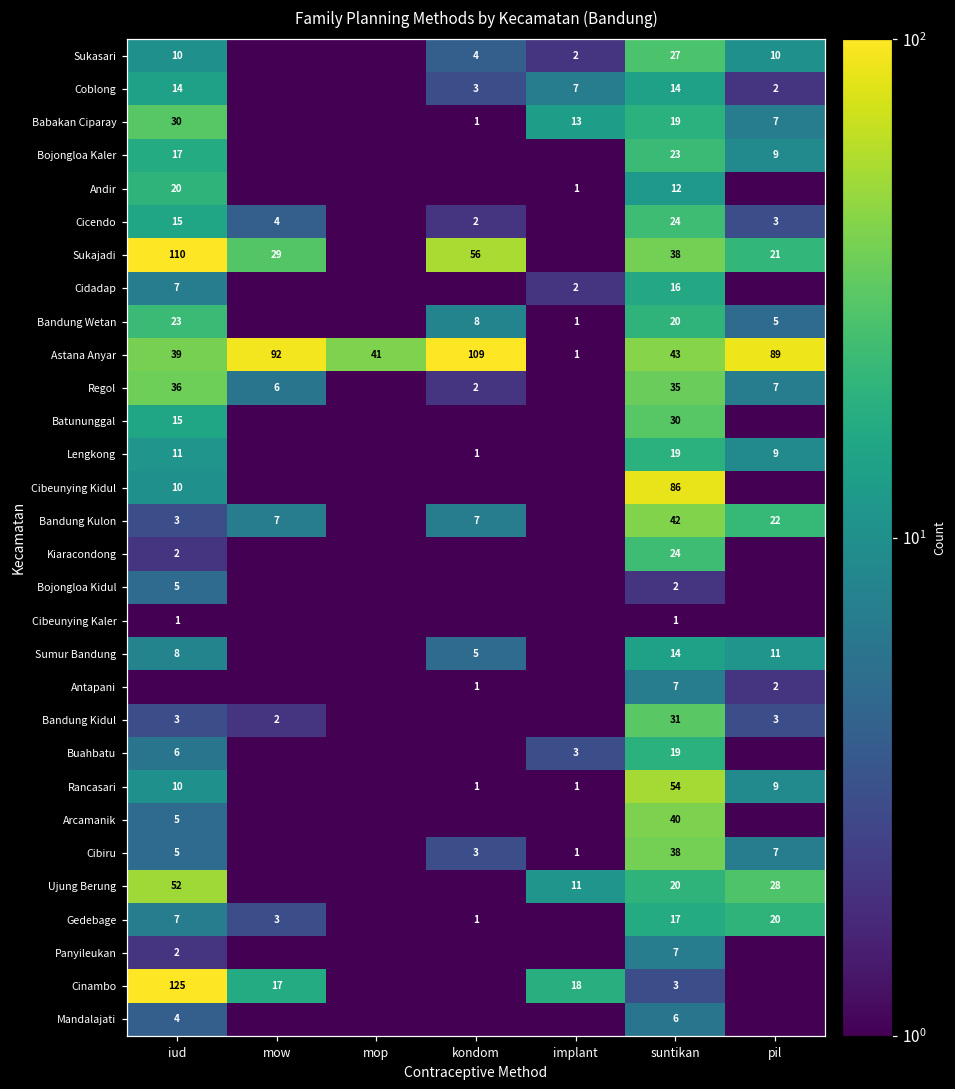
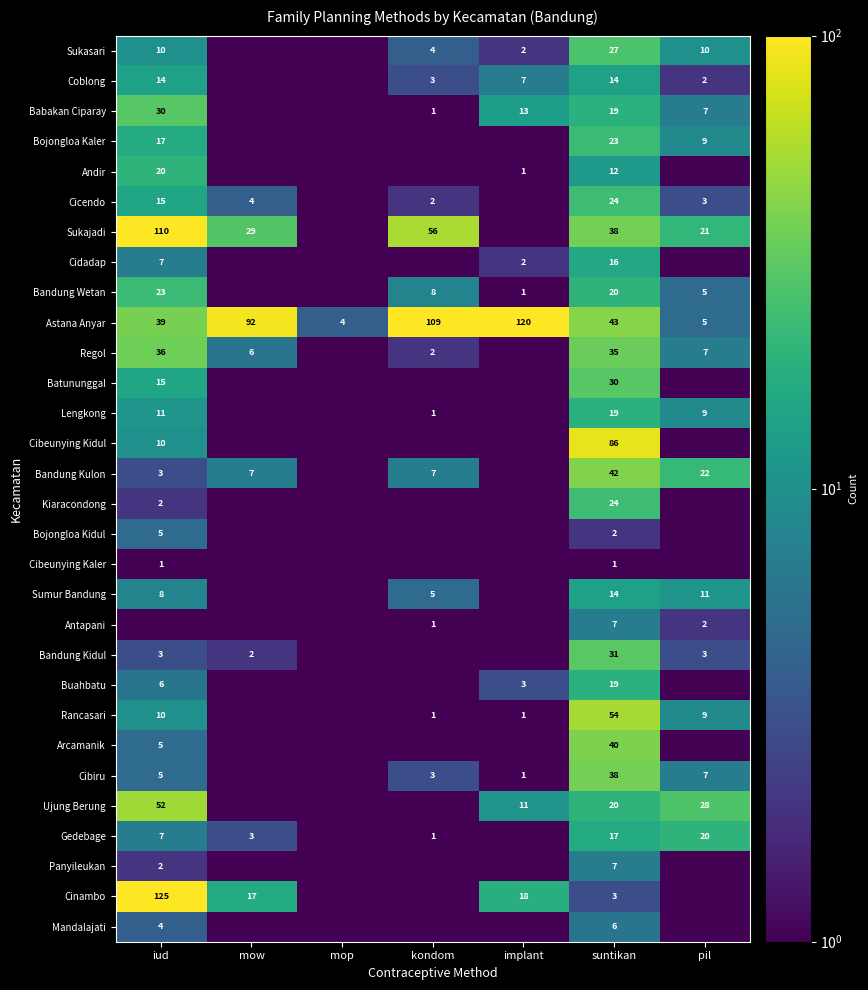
Astana Anyar, mop: 41 -> 4
Astana Anyar, implant: 1 -> 120
Astana Anyar, pil: 89 -> 5
